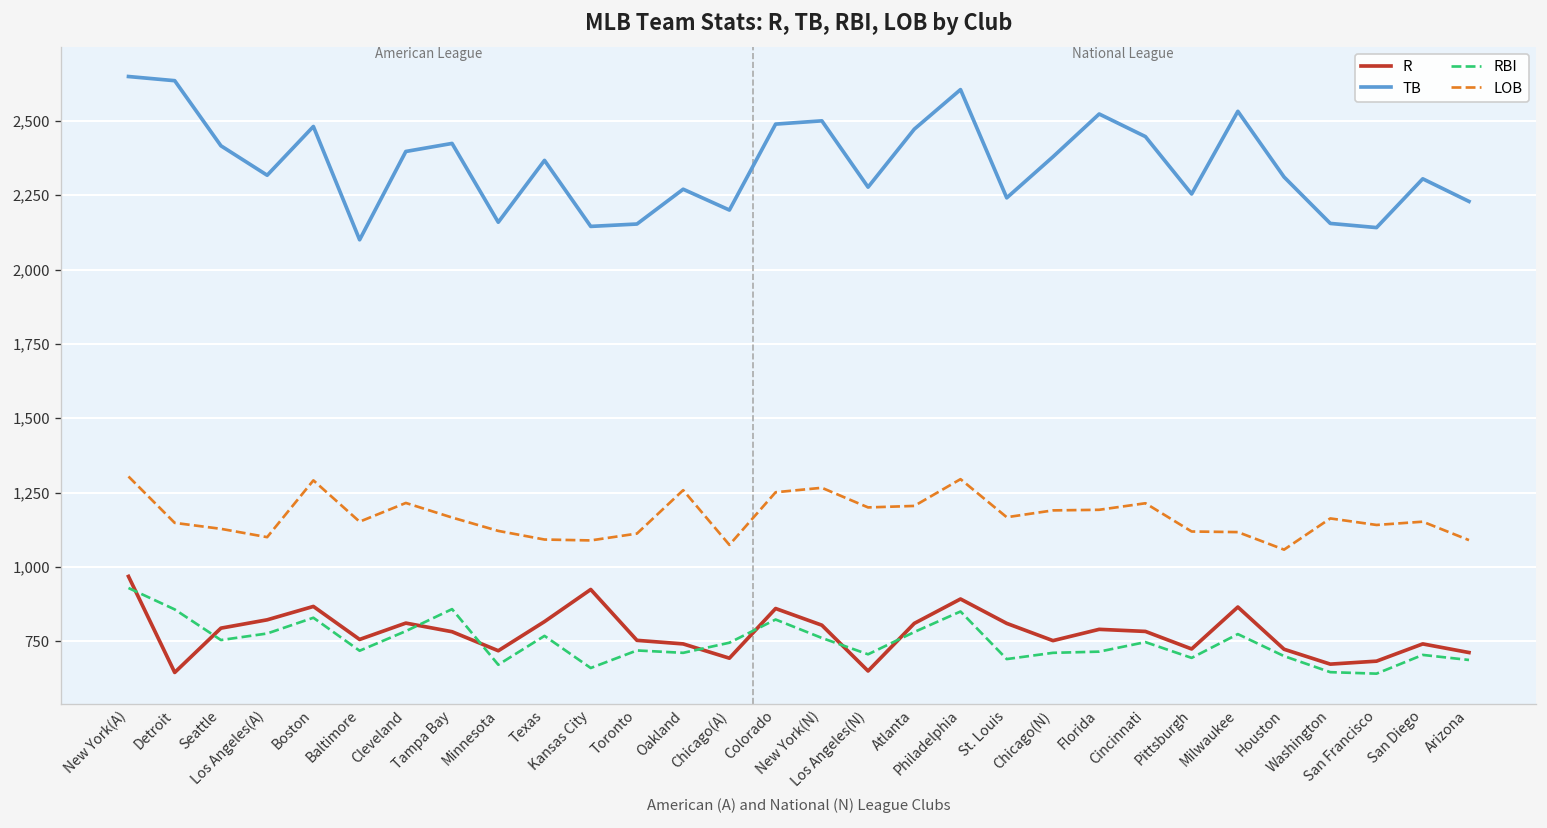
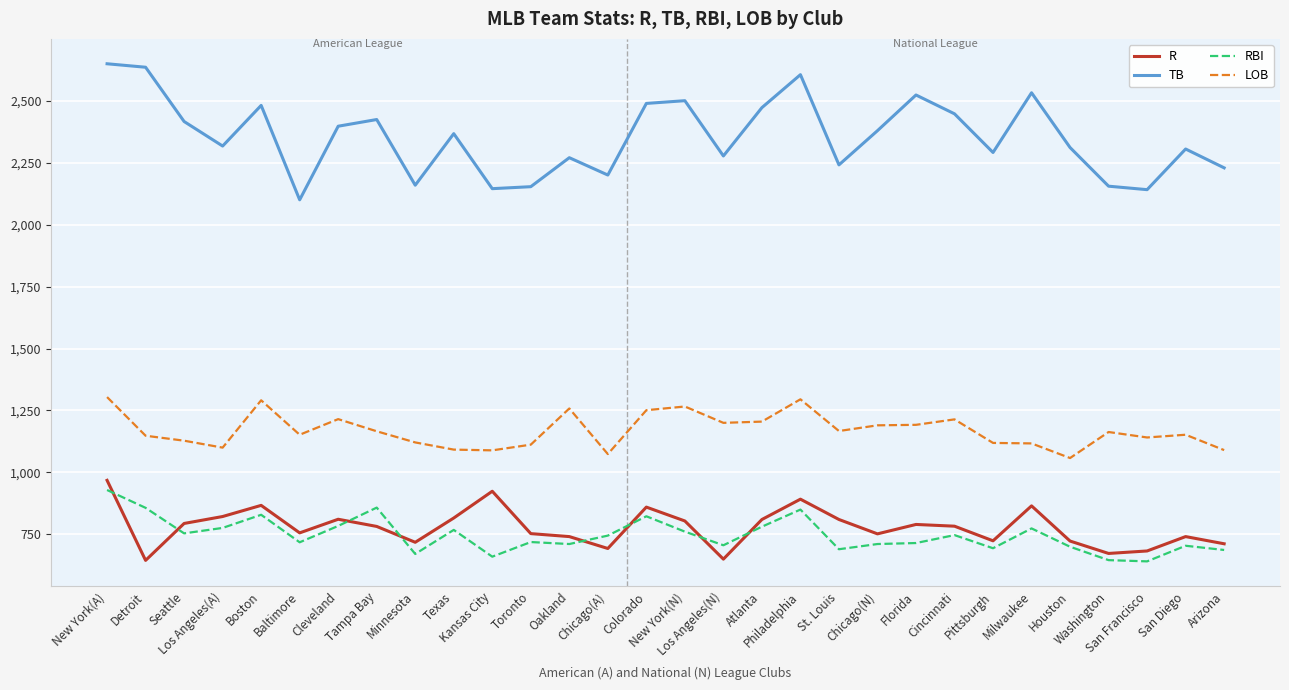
TB, Pittsburgh: 2,250 -> 2,290
